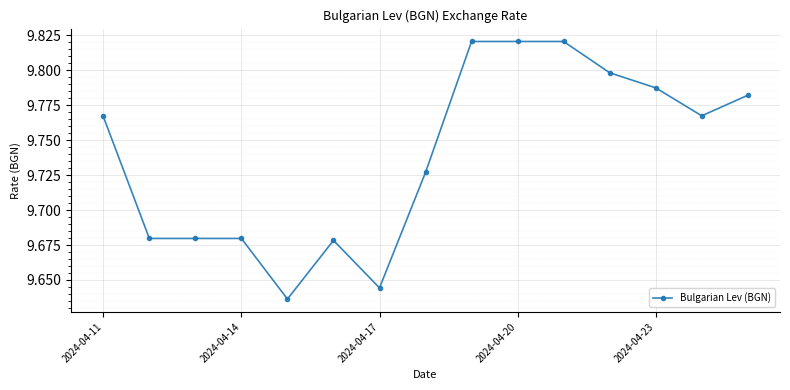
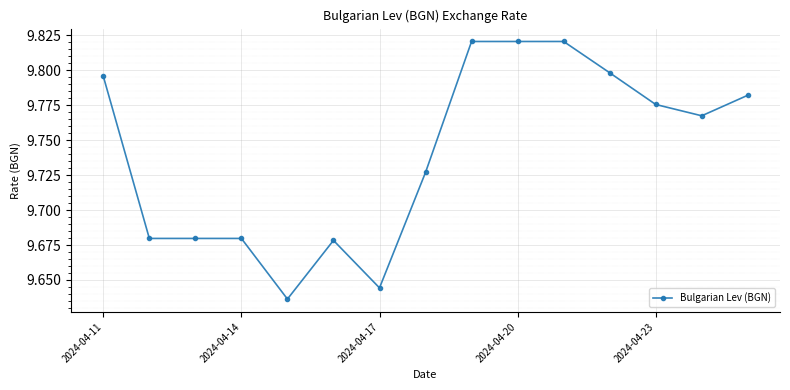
2024-04-11: 9.767 -> 9.796
2024-04-23: 9.788 -> 9.776
